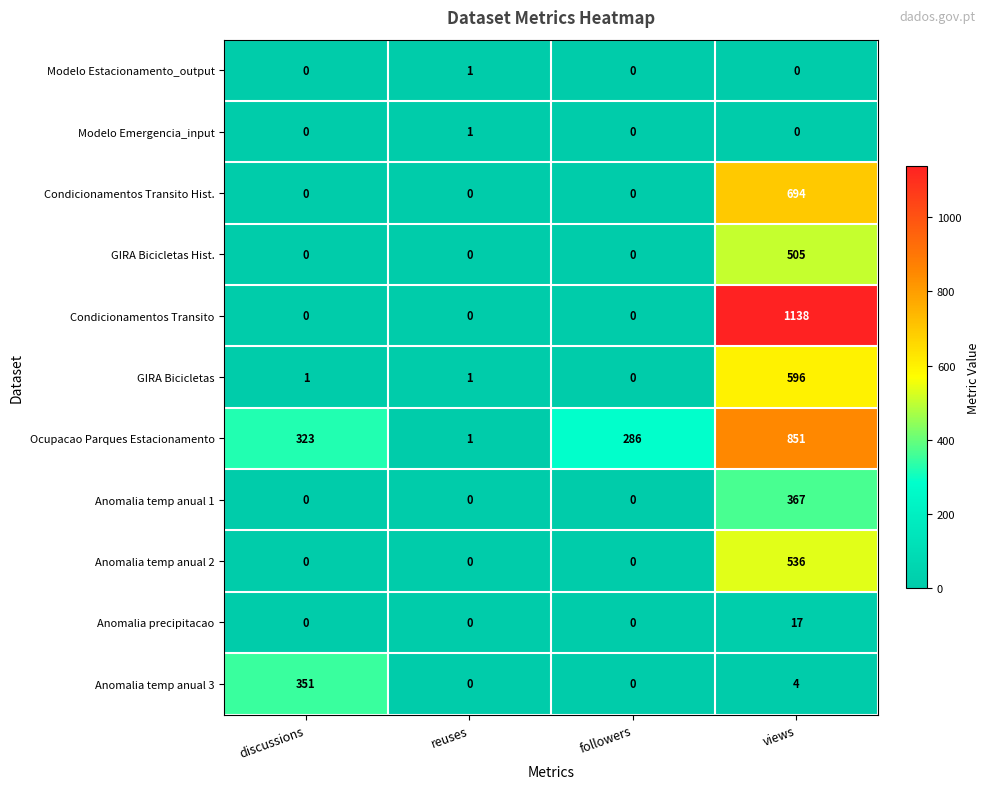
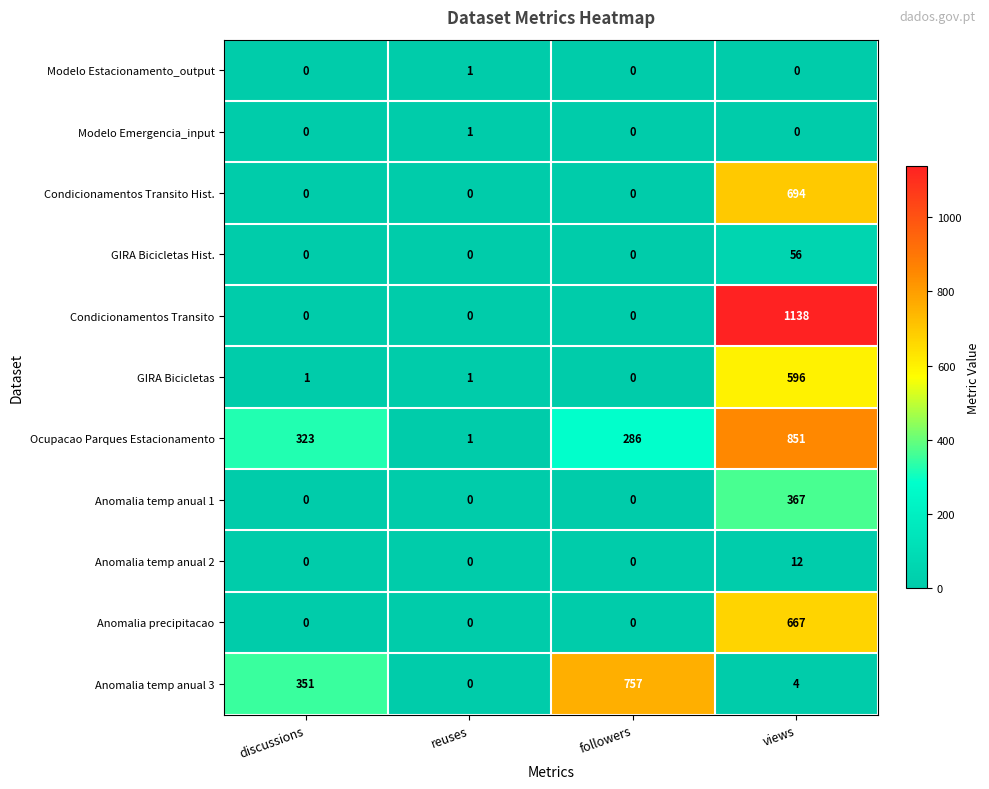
GIRA Bicicletas Hist., views: 505 -> 56
Anomalia temp anual 2, views: 536 -> 12
Anomalia precipitacao, views: 17 -> 667
Anomalia temp anual 3, followers: 0 -> 757
